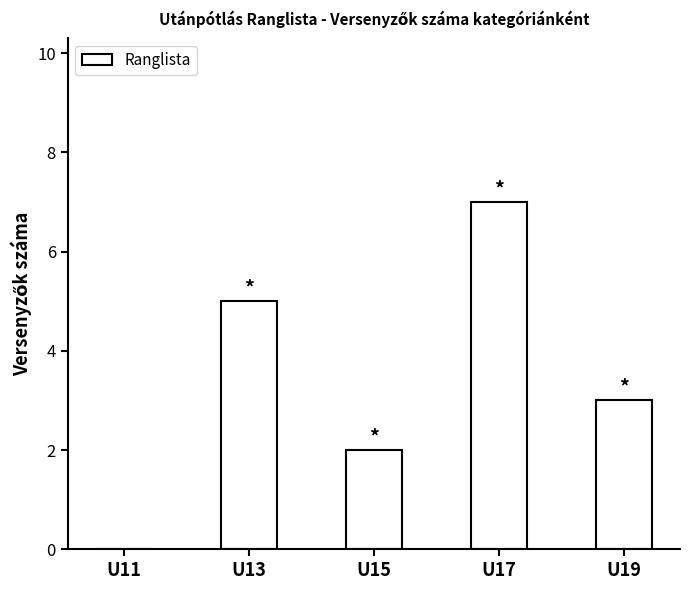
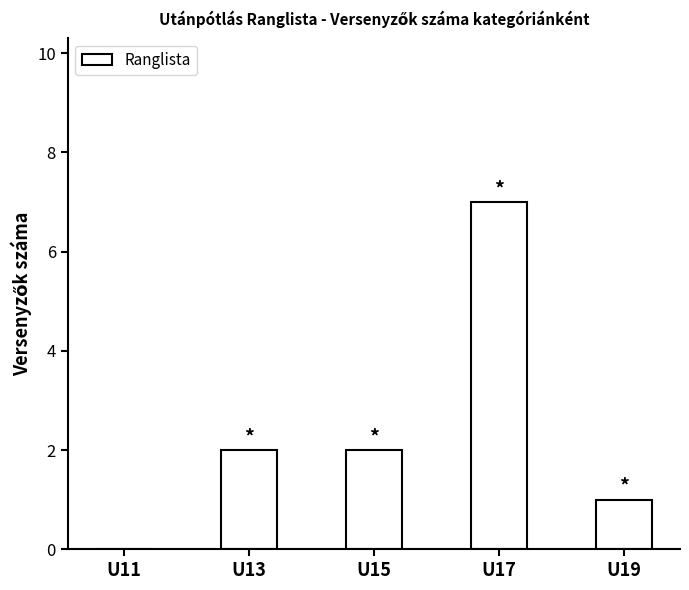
U13: 5 -> 2
U19: 3 -> 1
